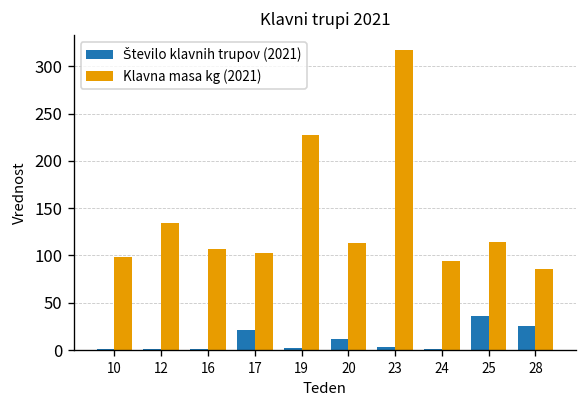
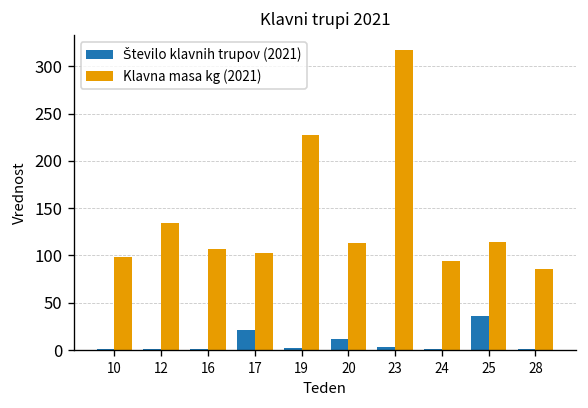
Število klavnih trupov (2021), 28: 30 -> 0
